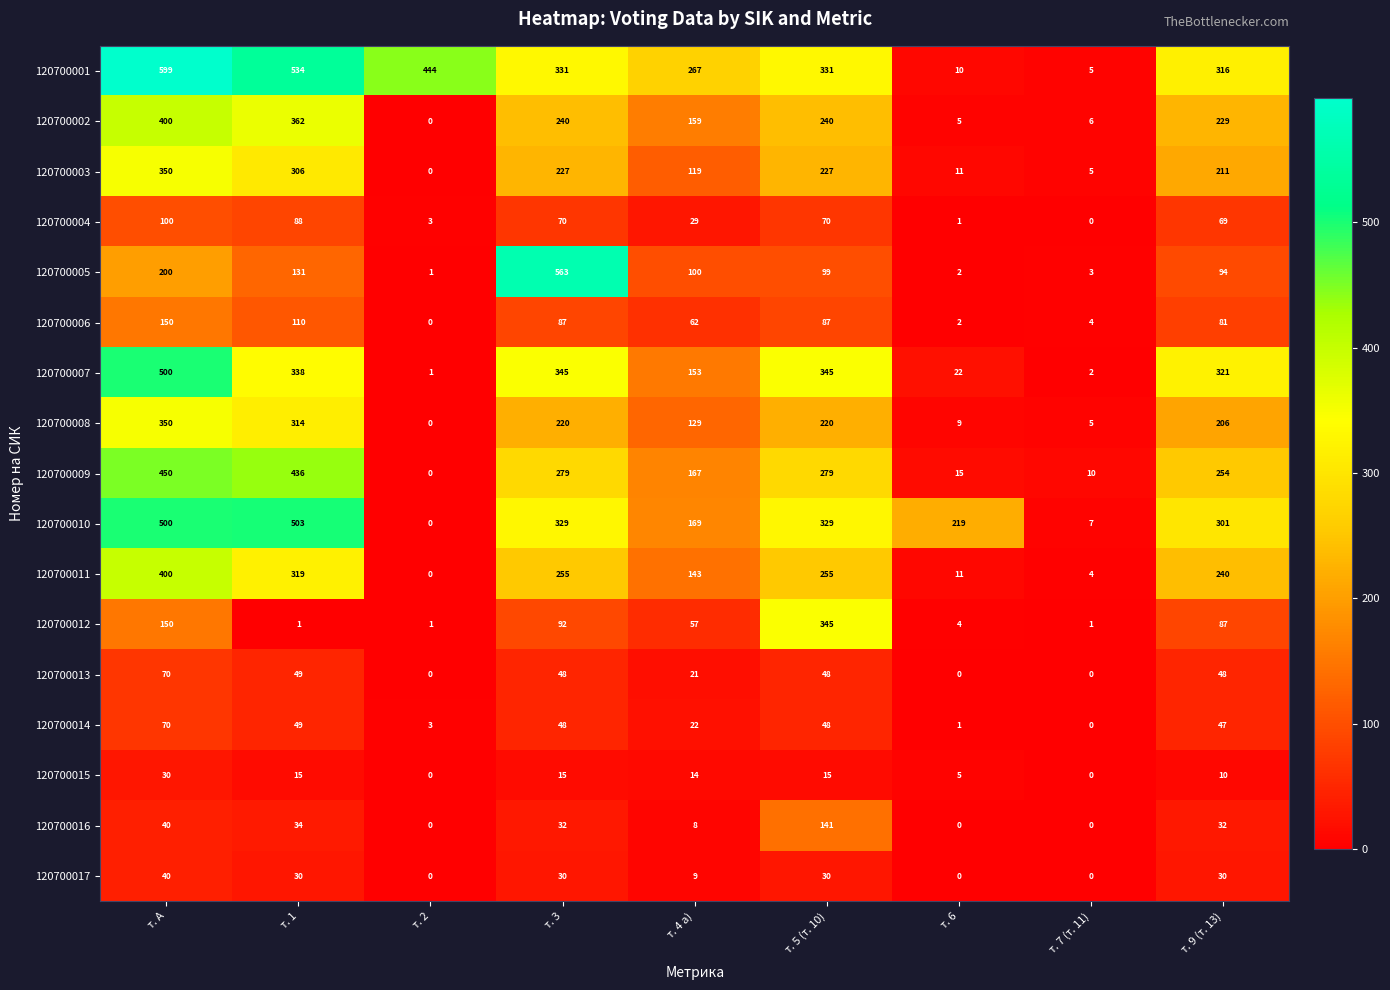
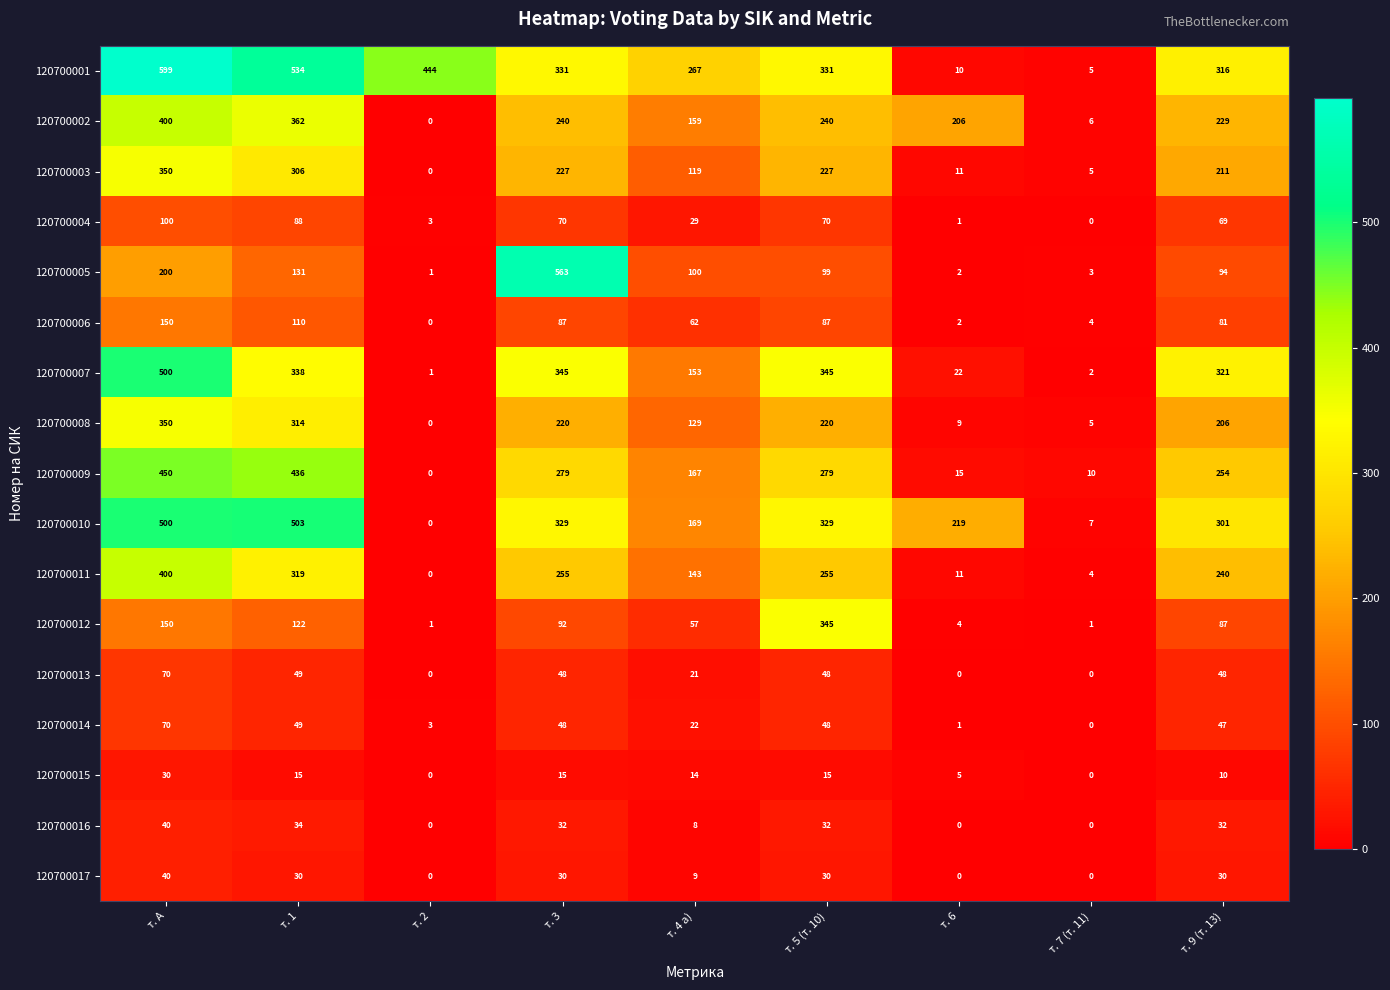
120700002, т. 6: 5 -> 206
120700012, т. 1: 1 -> 122
120700016, т. 5 (т. 10): 141 -> 32
